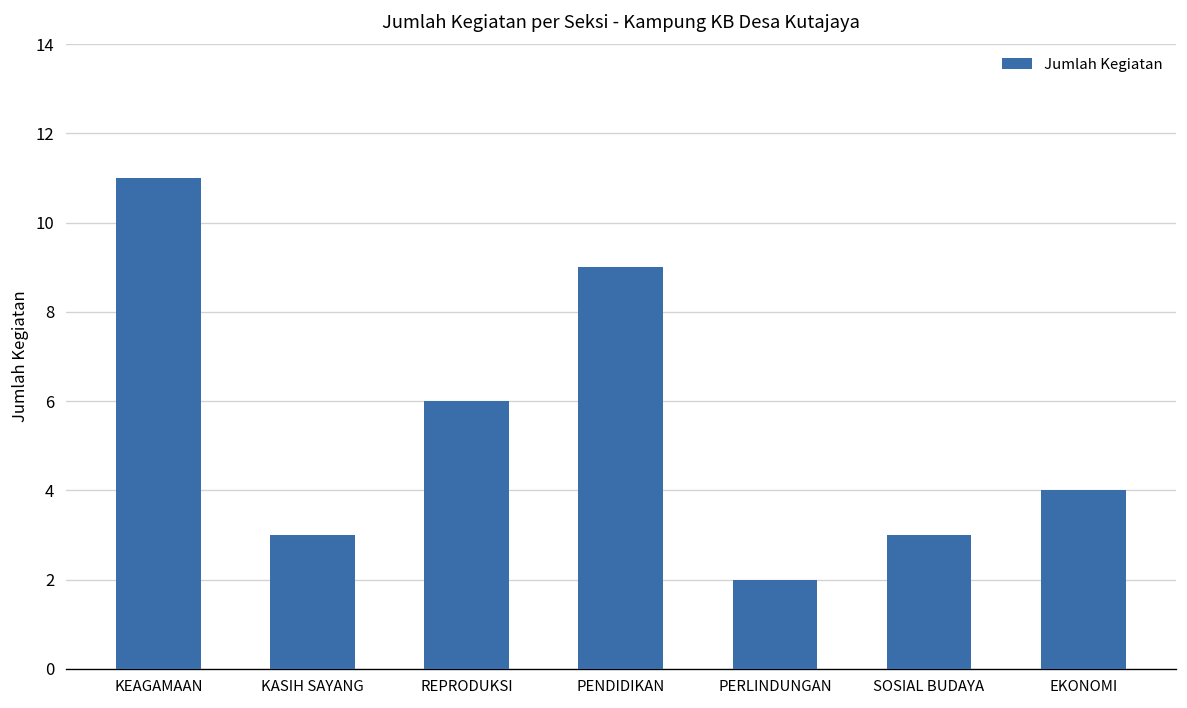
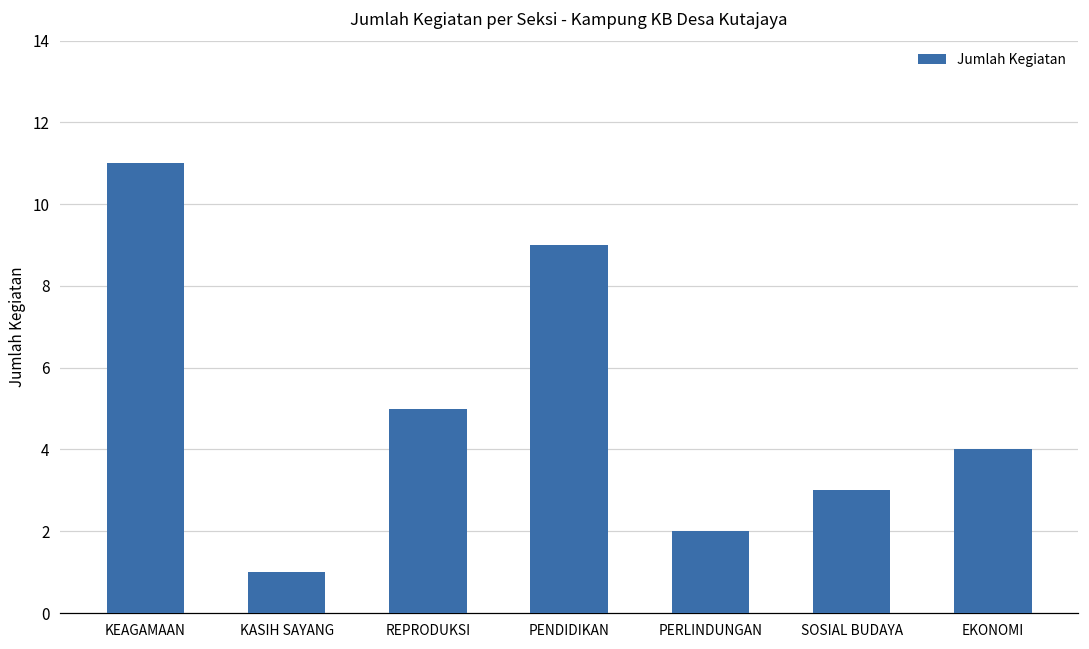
KASIH SAYANG: 3 -> 1
REPRODUKSI: 6 -> 5
